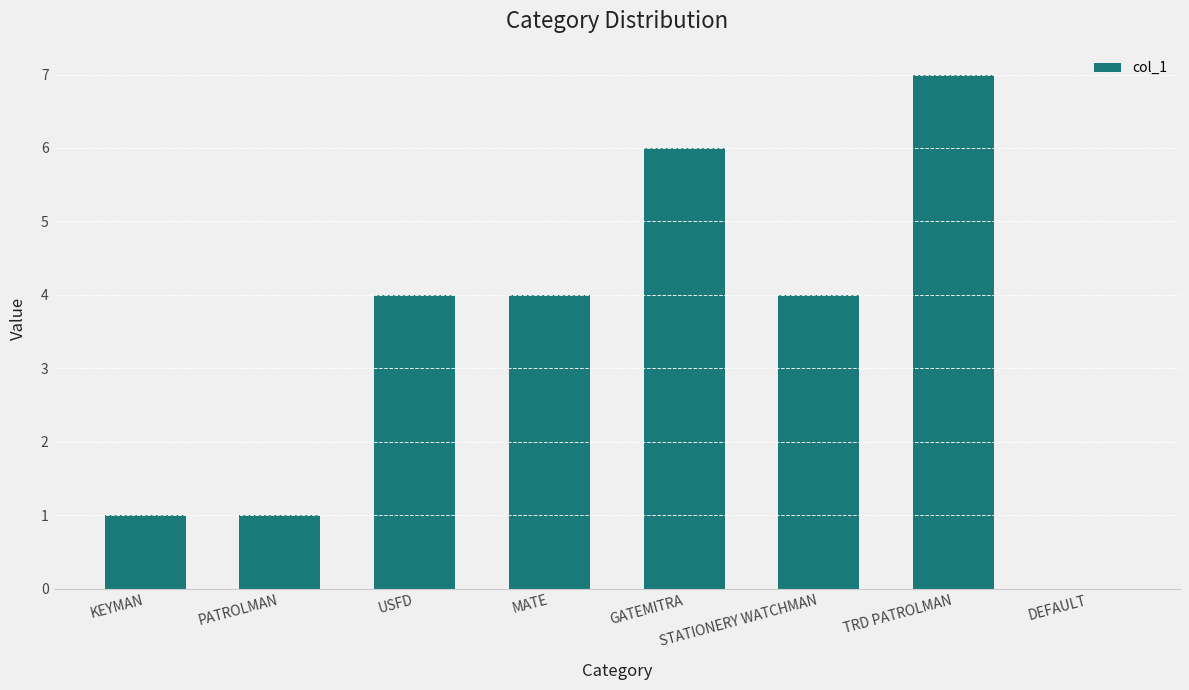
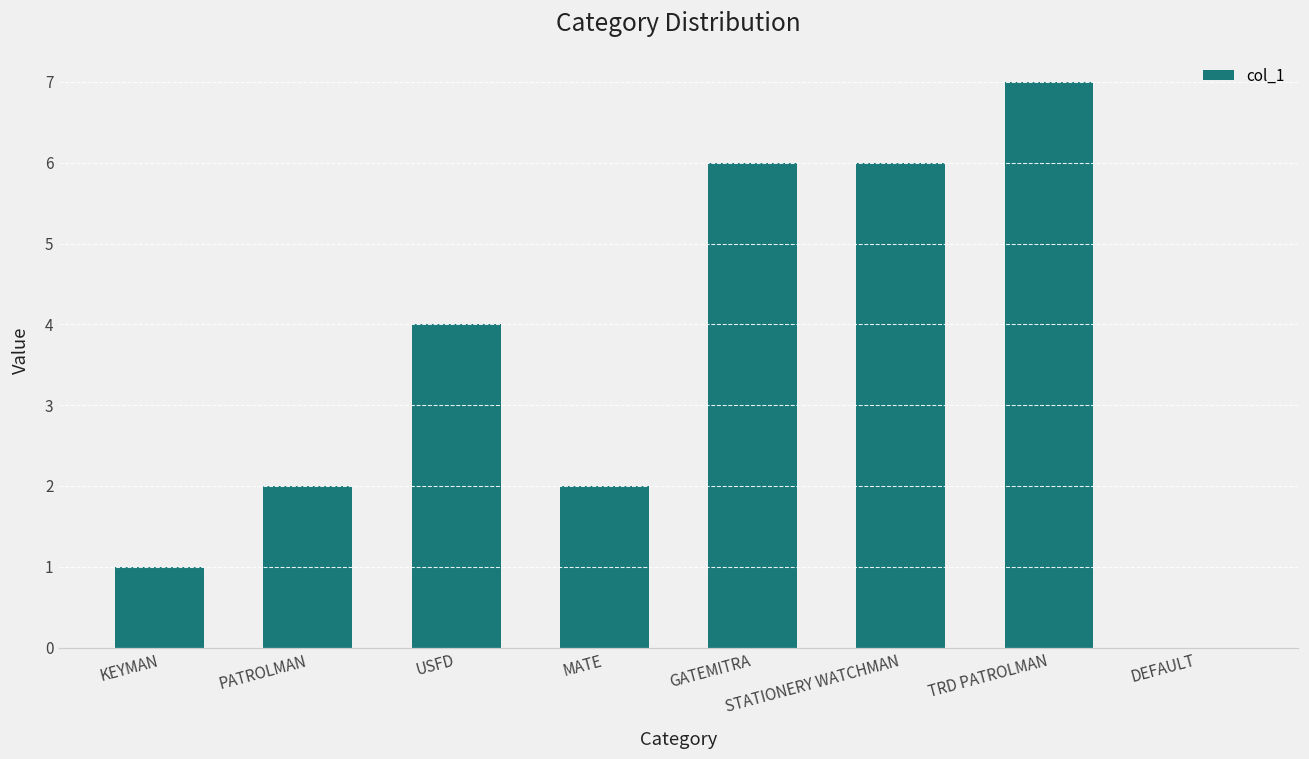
PATROLMAN: 1 -> 2
MATE: 4 -> 2
STATIONERY WATCHMAN: 4 -> 6
